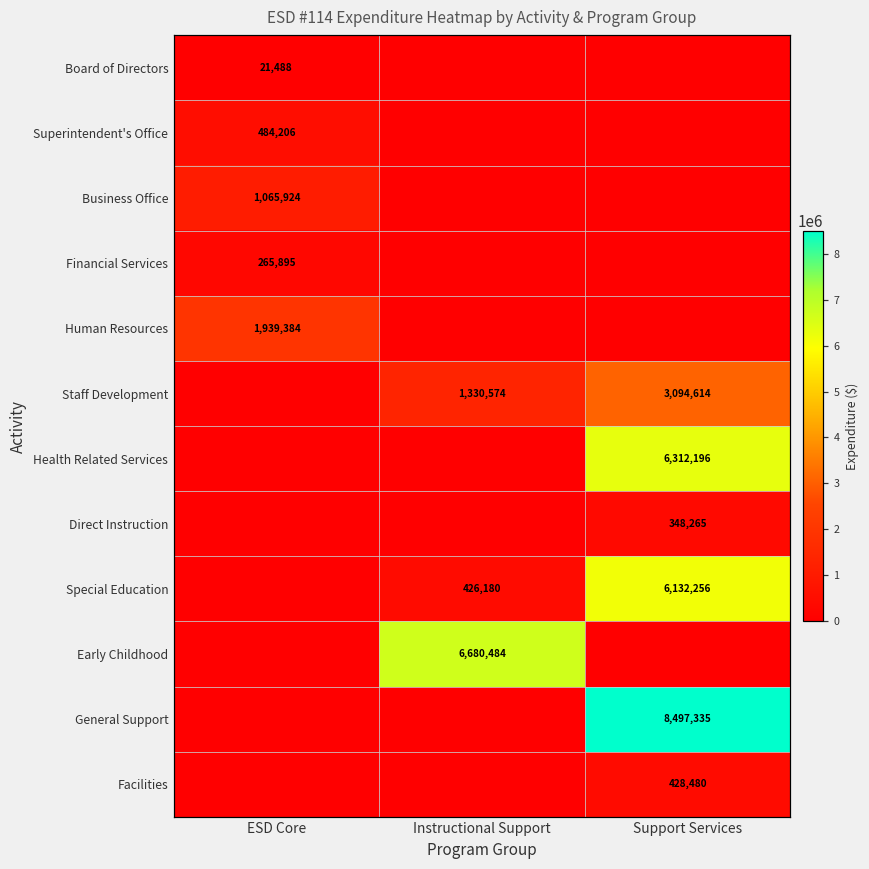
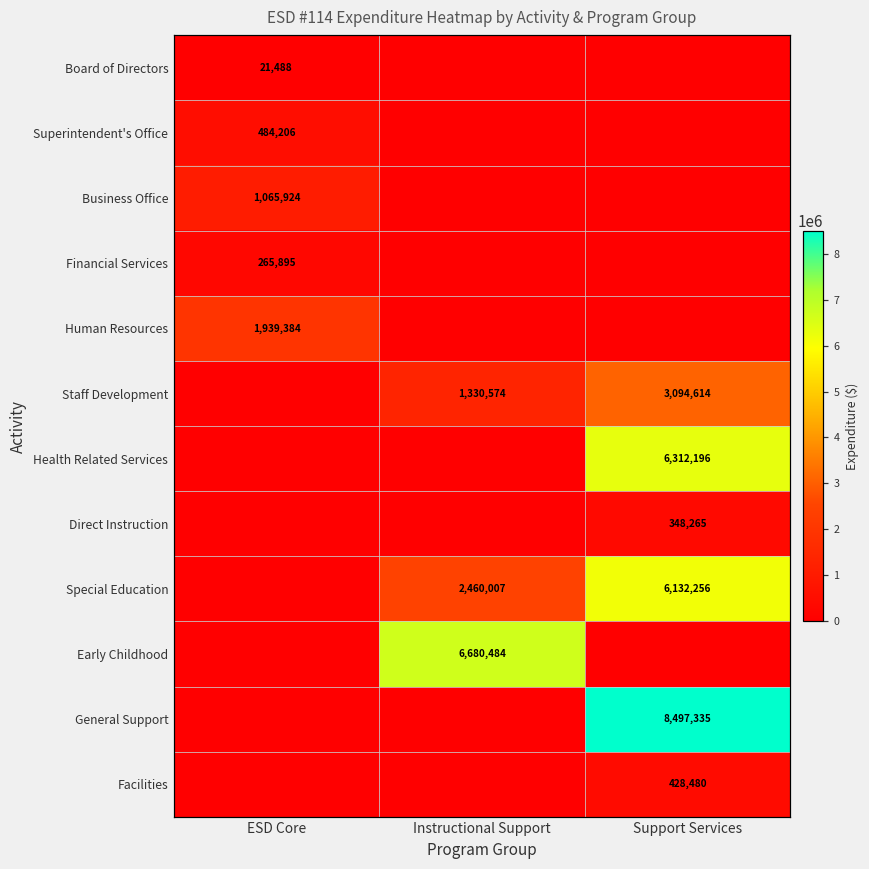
Special Education, Instructional Support: 426,180 -> 2,460,007
